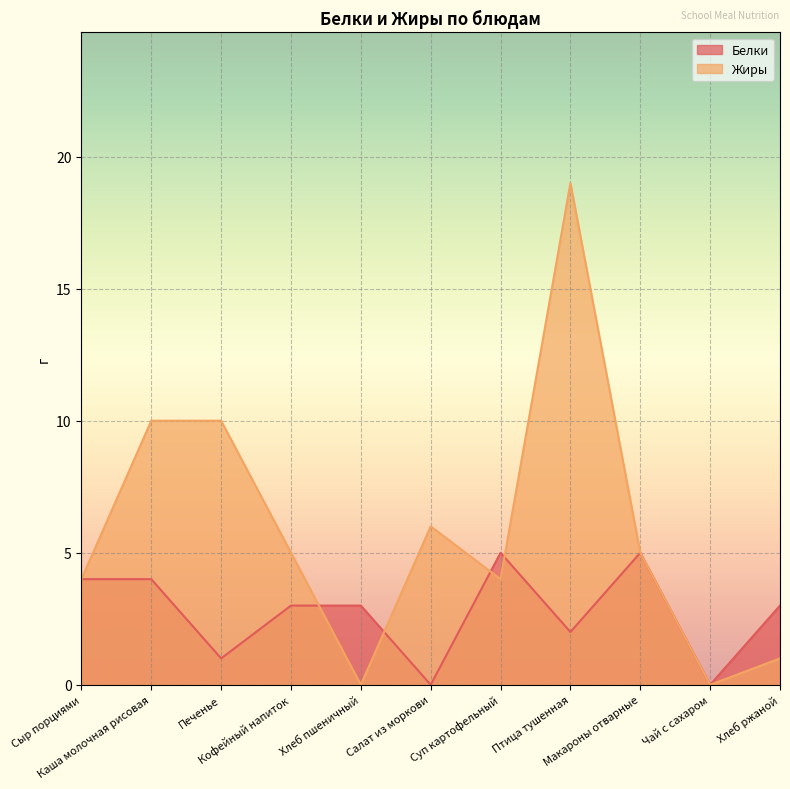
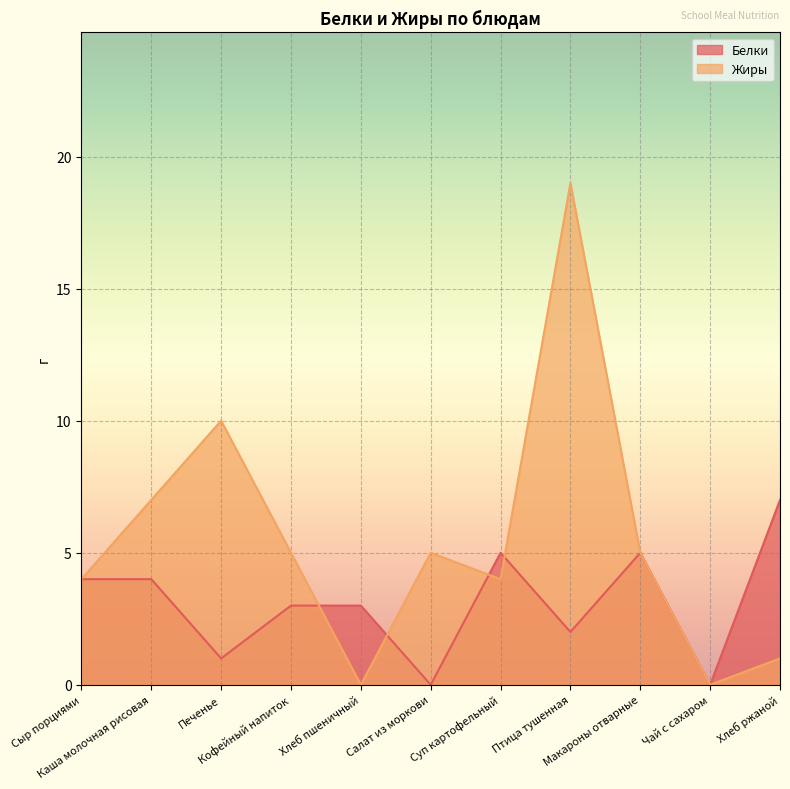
Жиры, Каша молочная рисовая: 10 -> 7
Жиры, Салат из моркови: 6 -> 5
Белки, Хлеб ржаной: 3 -> 7
